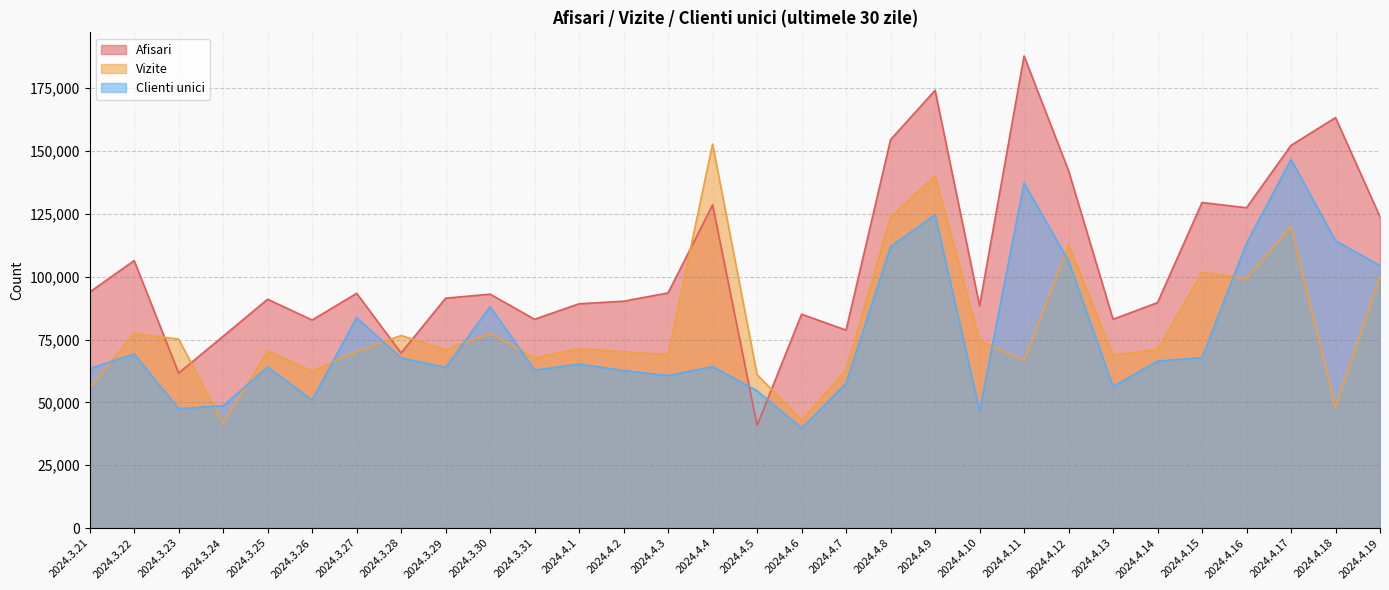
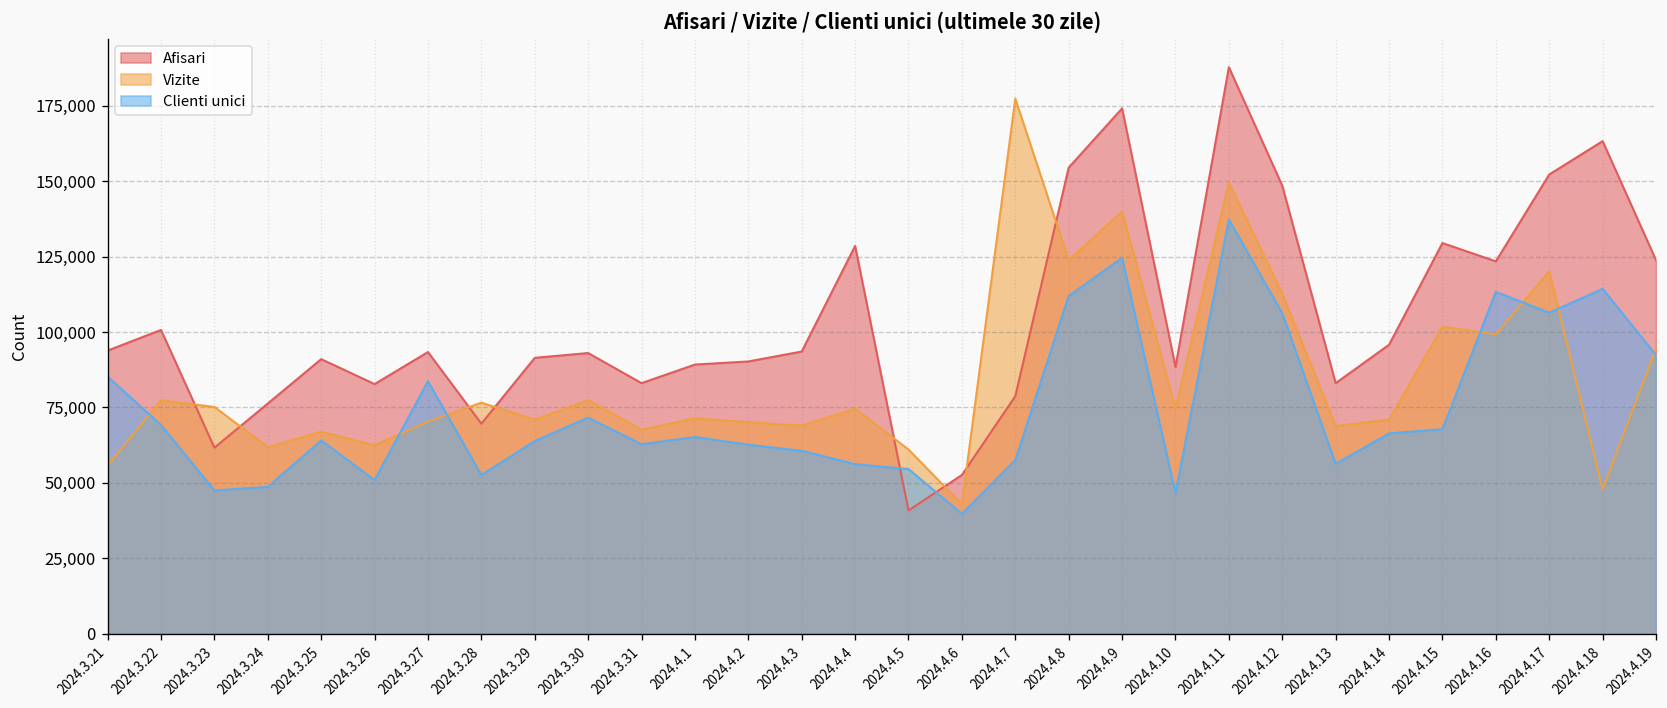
Clienti unici, 2024.3.21: 63,000 -> 85,000
Afisari, 2024.3.22: 106,000 -> 101,000
Vizite, 2024.3.24: 42,000 -> 62,000
Vizite, 2024.3.25: 70,000 -> 67,000
Clienti unici, 2024.3.28: 68,000 -> 53,000
Clienti unici, 2024.3.30: 88,000 -> 72,000
Vizite, 2024.4.4: 153,000 -> 75,000
Clienti unici, 2024.4.4: 64,000 -> 56,000
Afisari, 2024.4.6: 85,000 -> 53,000
Vizite, 2024.4.7: 63,000 -> 177,000
Vizite, 2024.4.11: 67,000 -> 150,000
Afisari, 2024.4.12: 142,000 -> 149,000
Afisari, 2024.4.14: 90,000 -> 96,000
Afisari, 2024.4.16: 127,000 -> 123,000
Clienti unici, 2024.4.17: 147,000 -> 106,000
Vizite, 2024.4.19: 100,000 -> 95,000
Clienti unici, 2024.4.19: 104,000 -> 92,000
